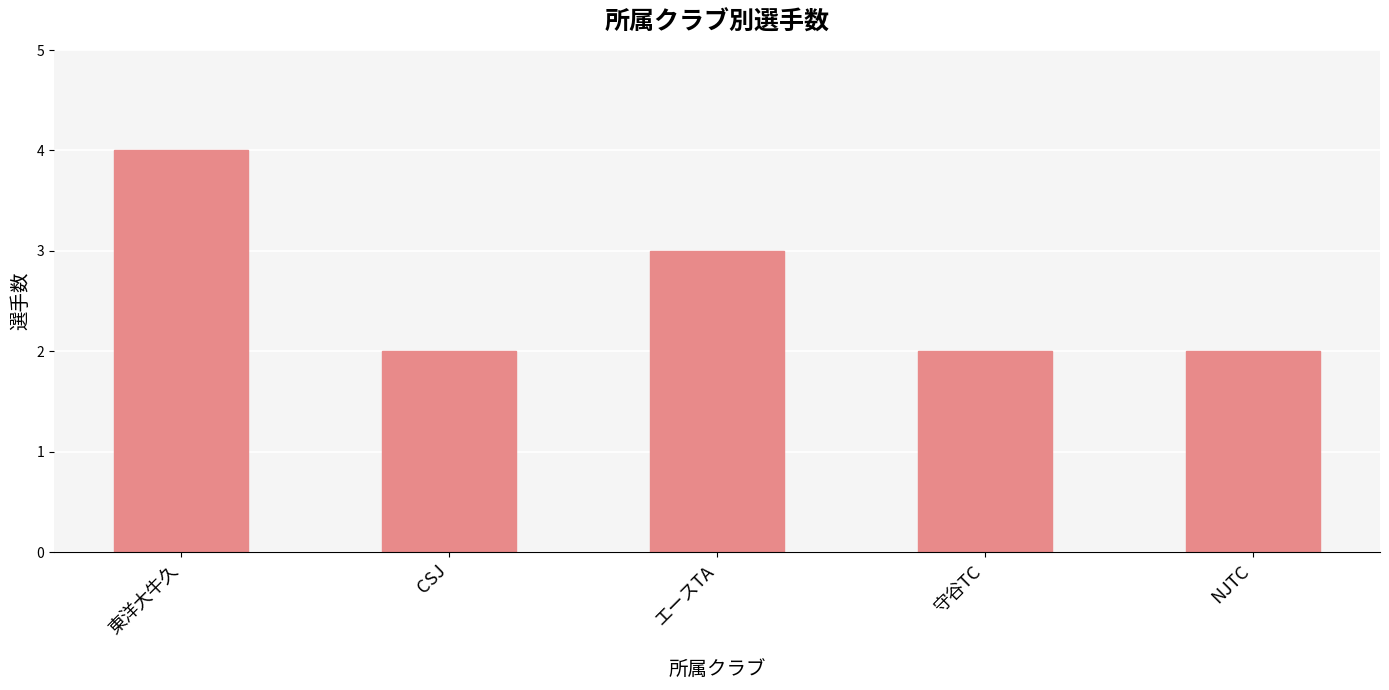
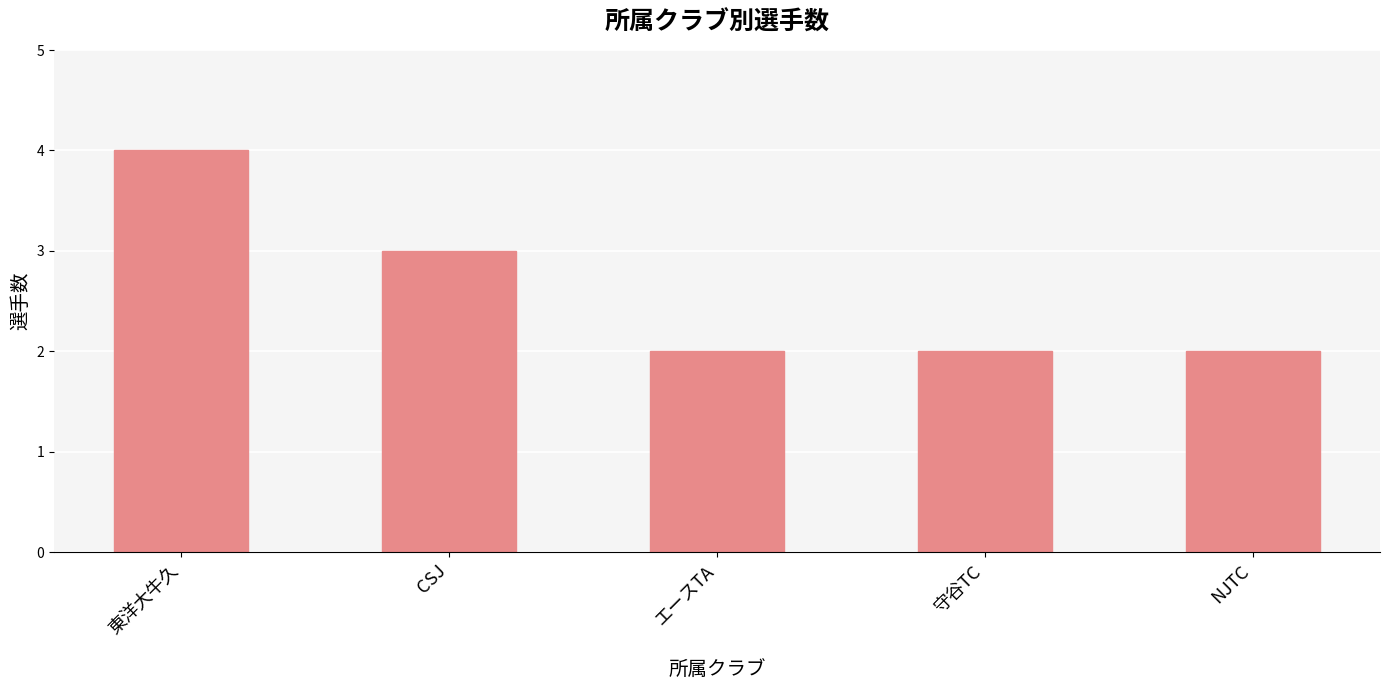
CSJ: 2 -> 3
エースTA: 3 -> 2
